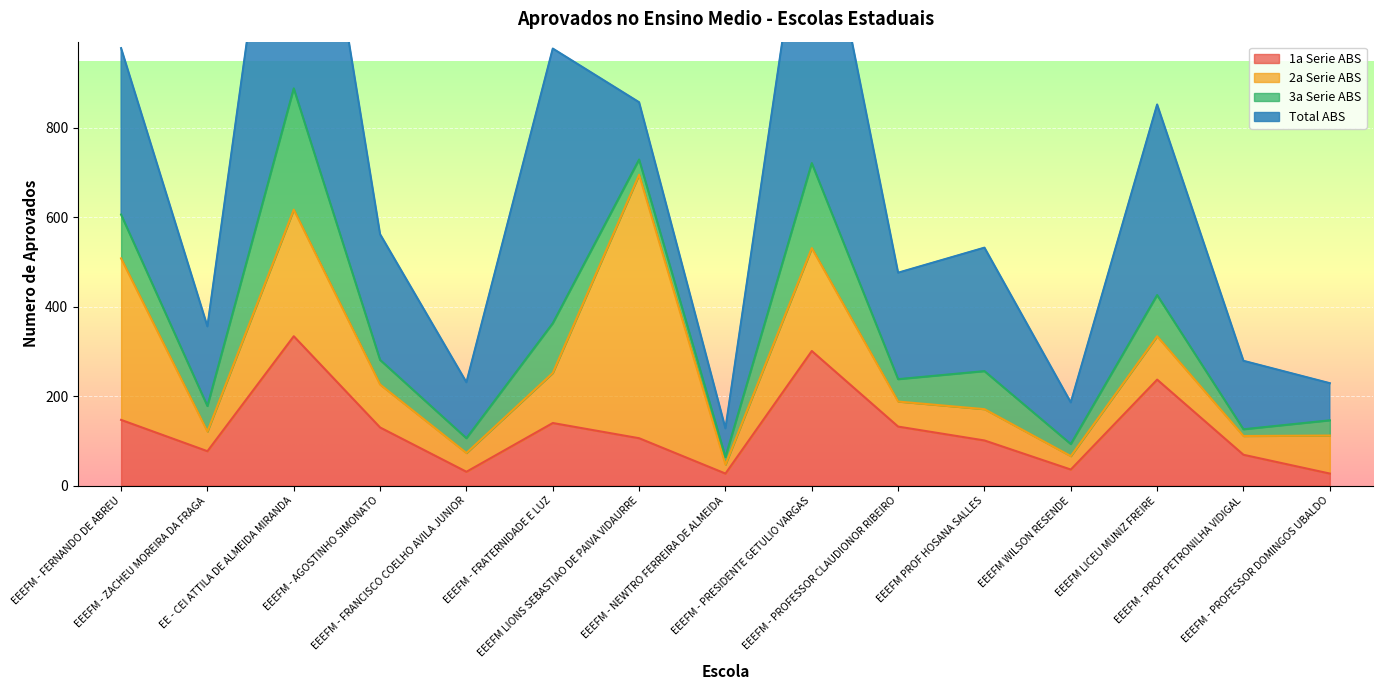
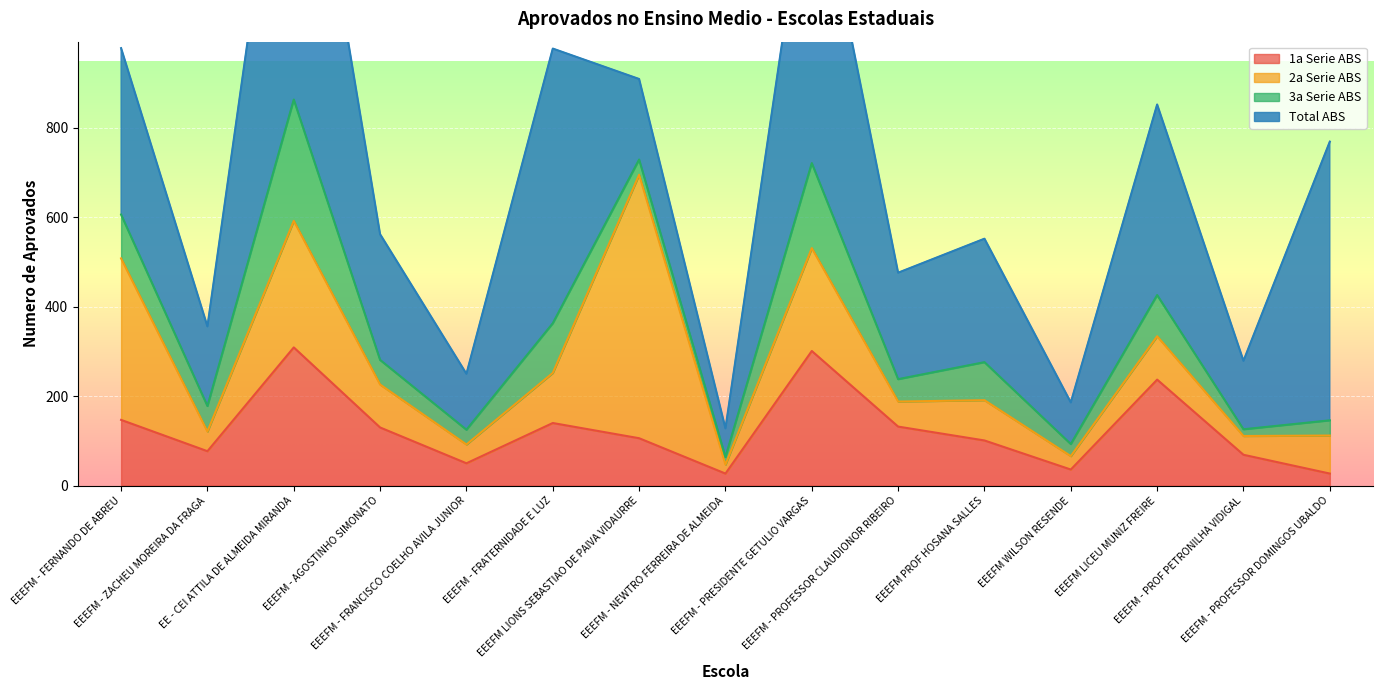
1a Serie ABS, EE - CEI ATTILA DE ALMEIDA MIRANDA: 330 -> 310
1a Serie ABS, EEEFM - FRANCISCO COELHO AVILA JUNIOR: 30 -> 50
Total ABS, EEEFM LIONS SEBASTIAO DE PAIVA VIDAURRE: 130 -> 180
2a Serie ABS, EEEFM PROF HOSANA SALLES: 70 -> 90
Total ABS, EEEFM - PROFESSOR DOMINGOS UBALDO: 80 -> 620
